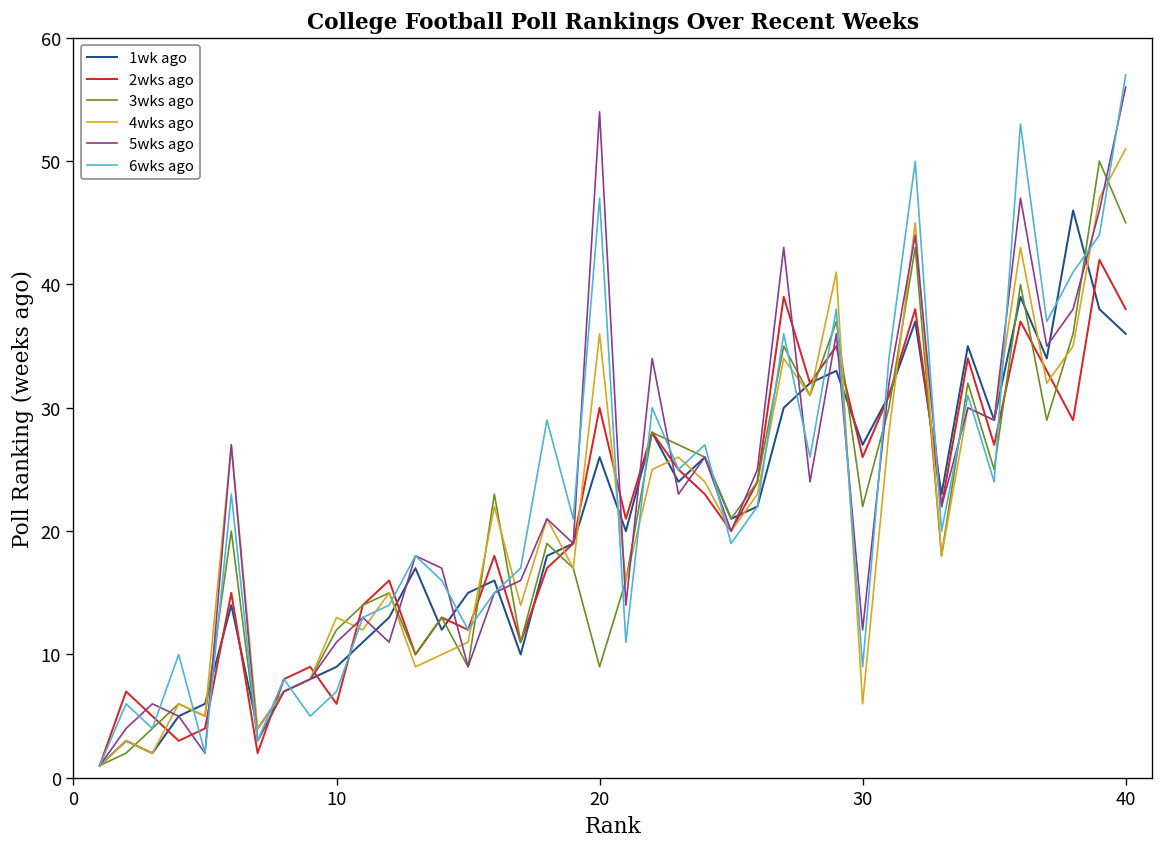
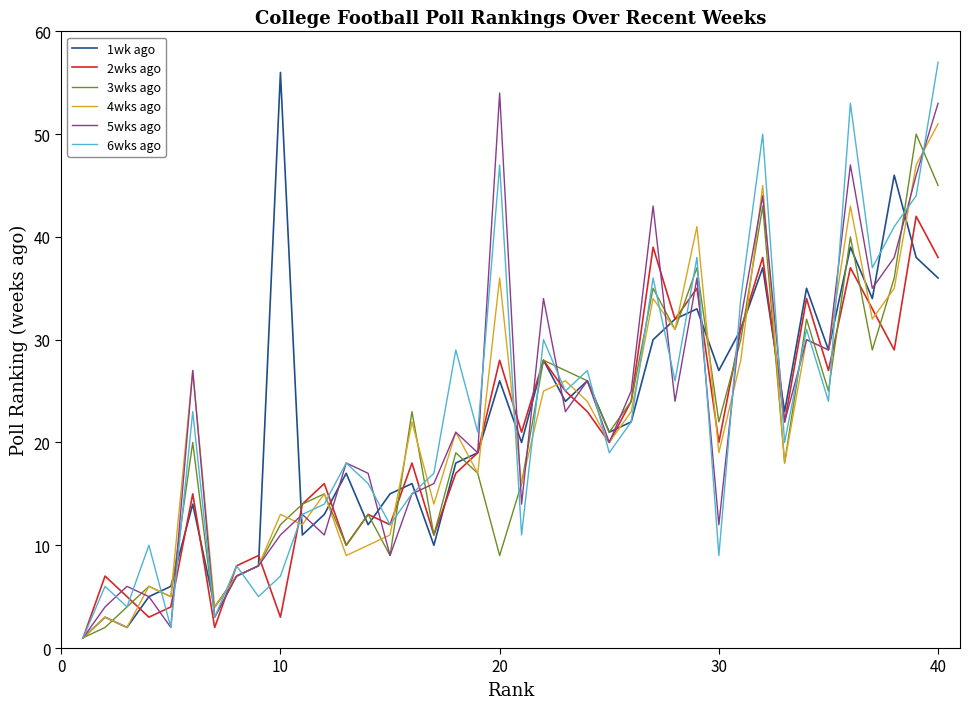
1wk ago, 10: 9 -> 56
2wks ago, 10: 6 -> 3
2wks ago, 20: 30 -> 28
2wks ago, 30: 26 -> 20
4wks ago, 30: 6 -> 19
5wks ago, 40: 56 -> 53
